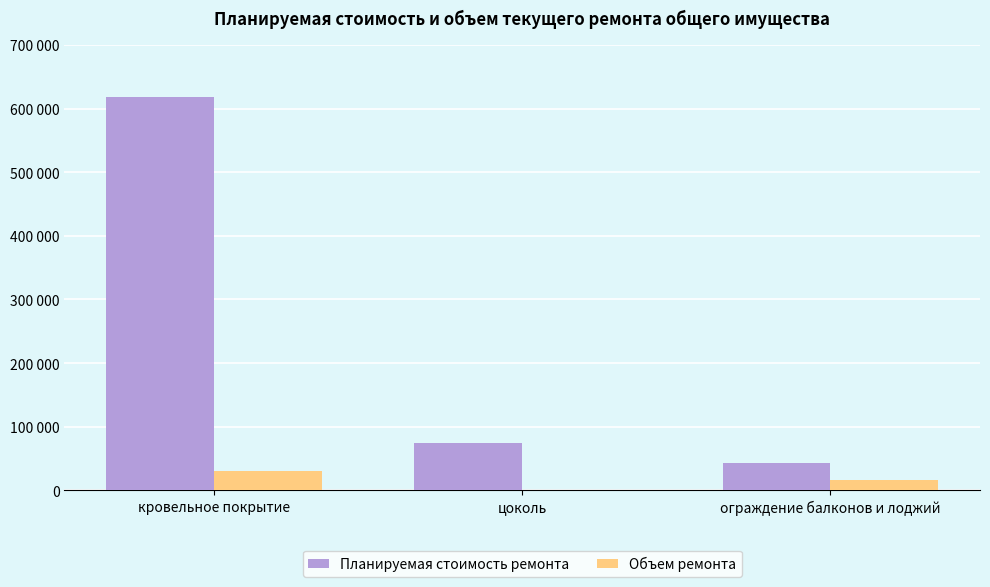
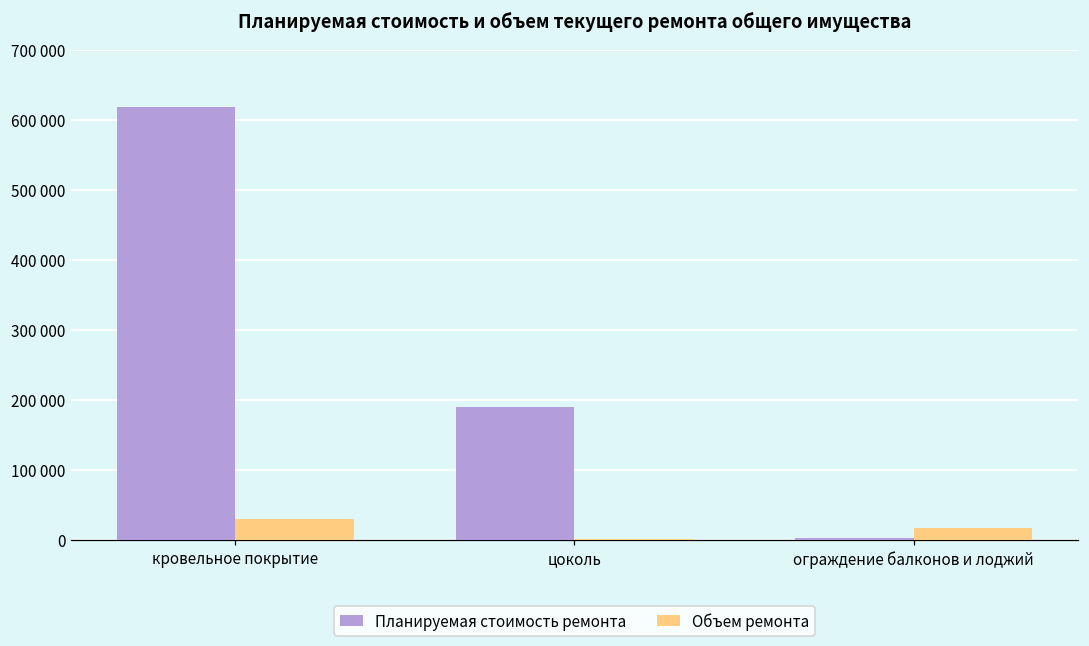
Планируемая стоимость ремонта, цоколь: 70000 -> 190000
Планируемая стоимость ремонта, ограждение балконов и лоджий: 40000 -> 0
